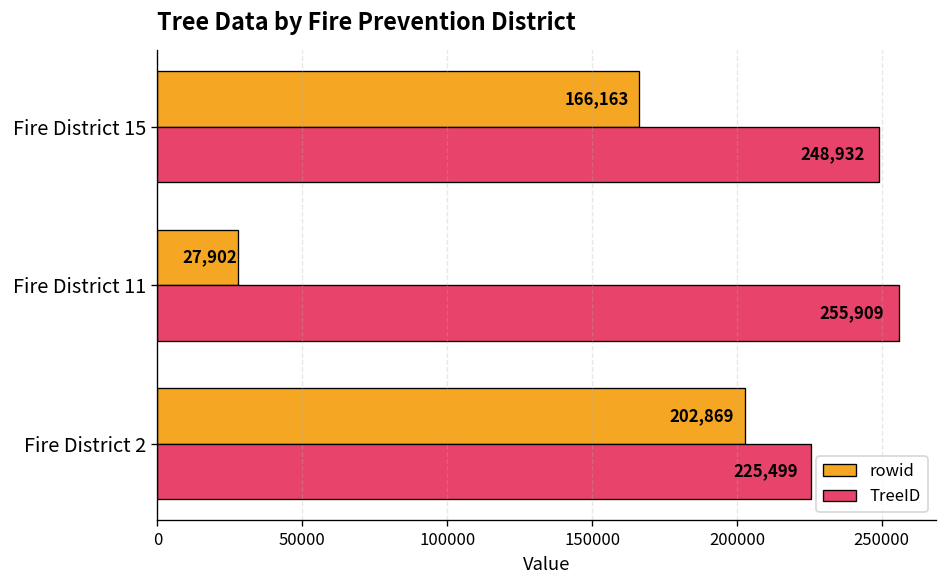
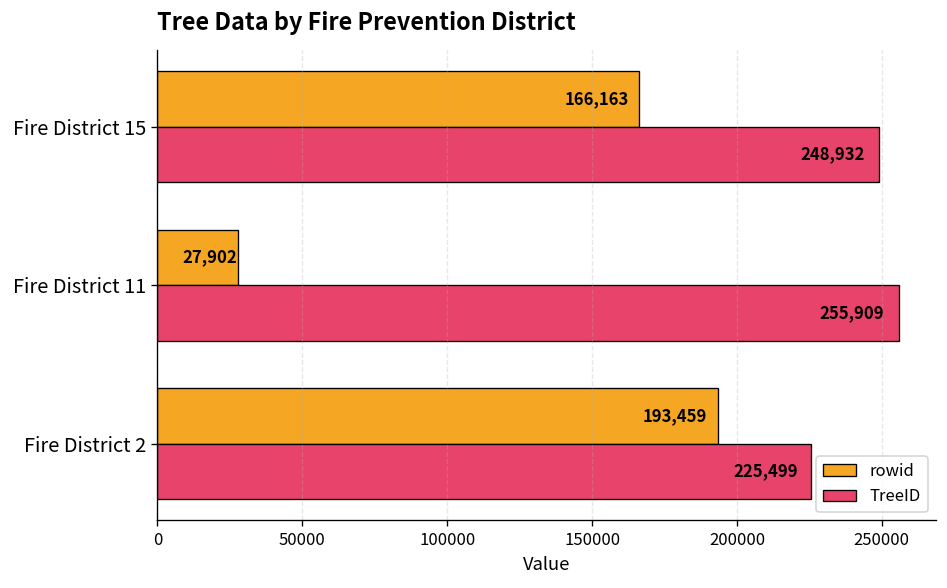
rowid, Fire District 2: 202,869 -> 193,459
